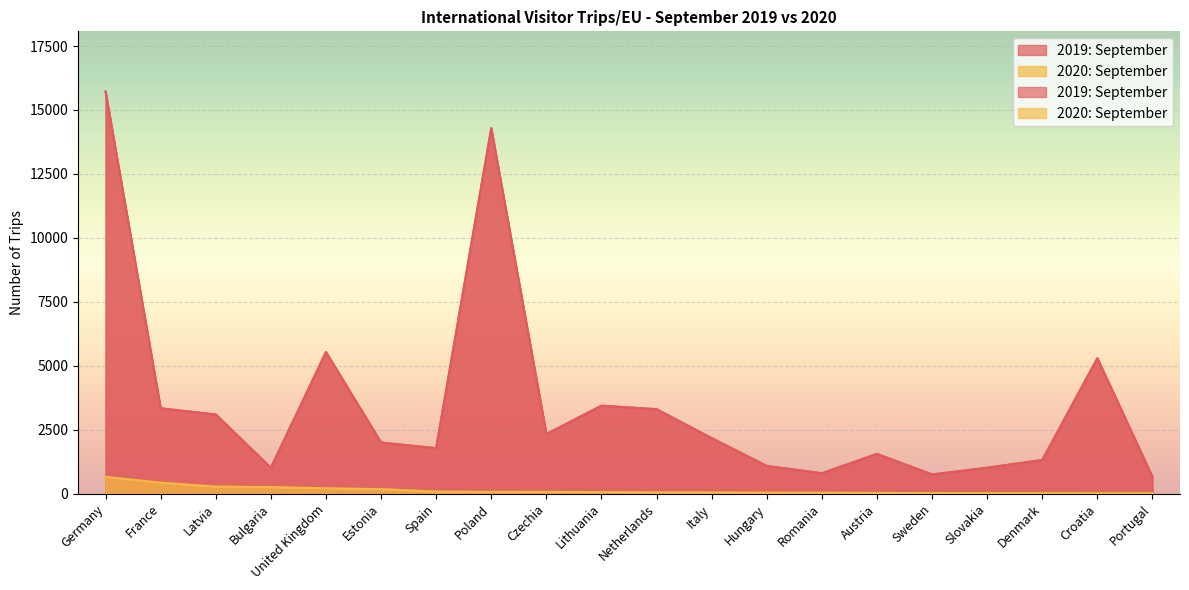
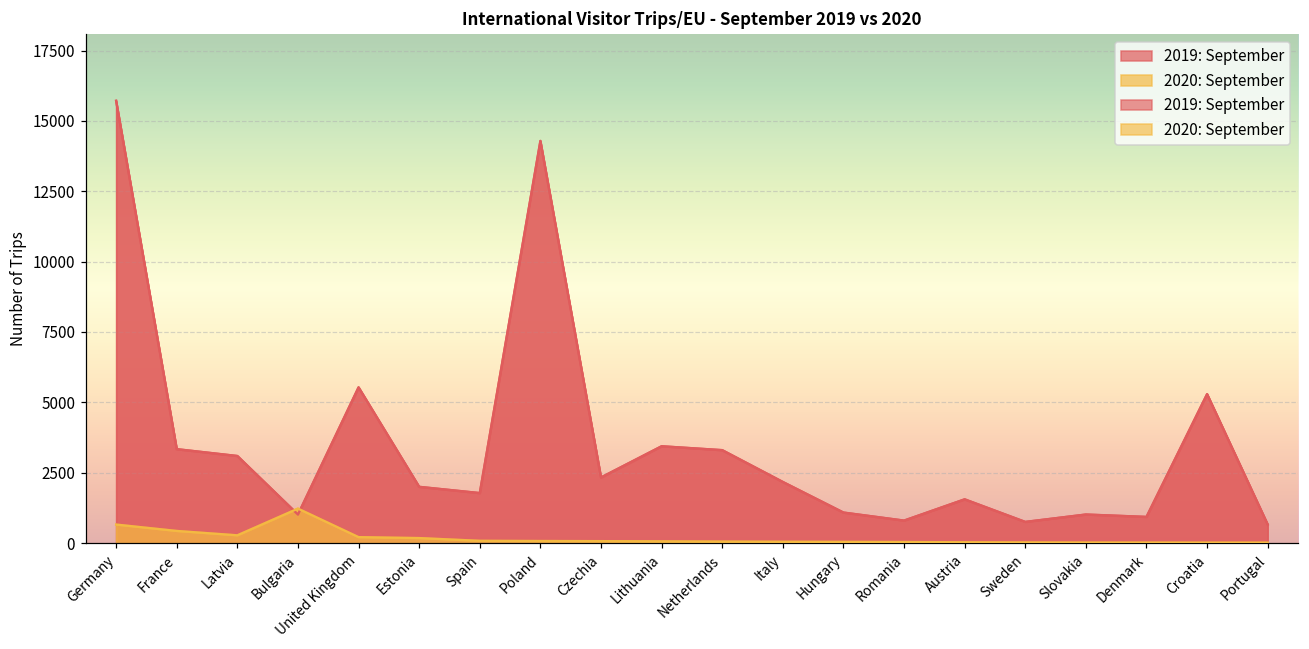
2020: September, Bulgaria: 300 -> 1200
2019: September, Denmark: 1300 -> 900
